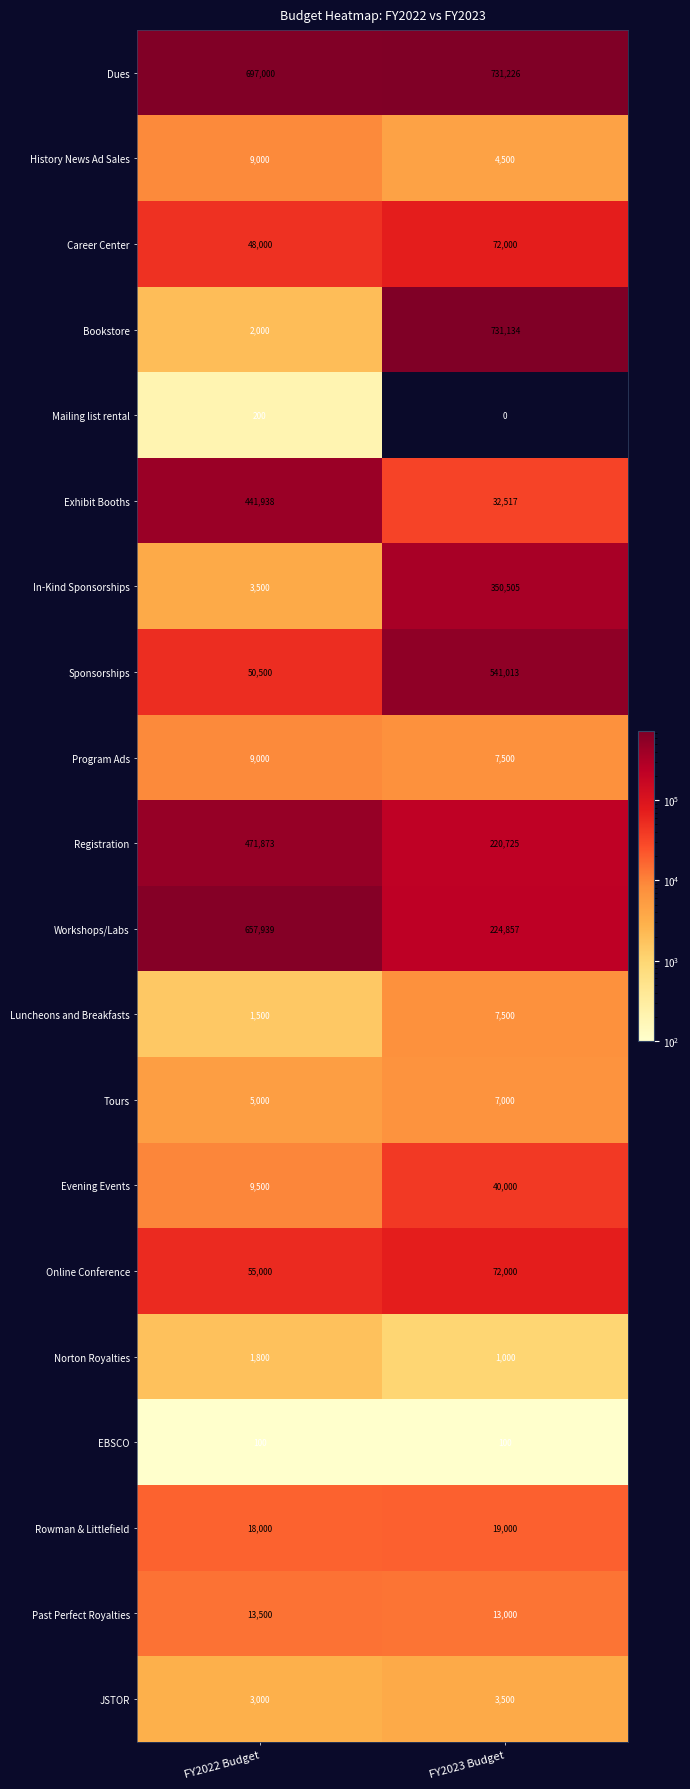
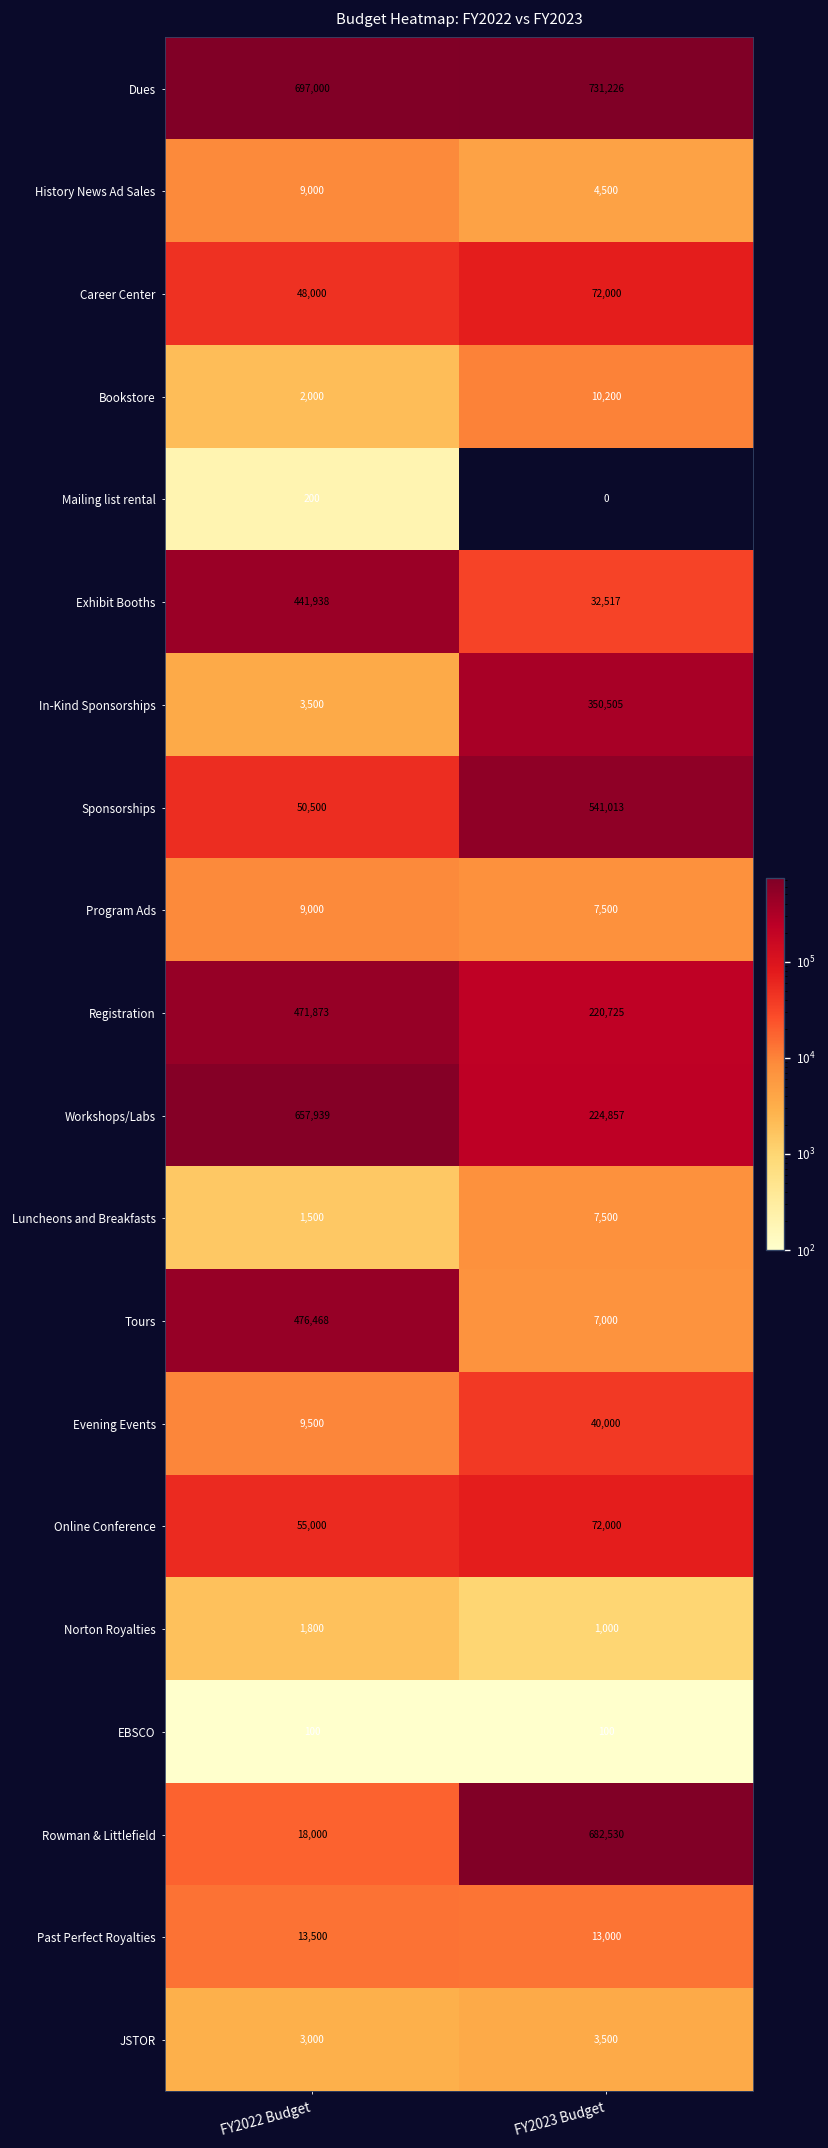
Bookstore, FY2023 Budget: 731,134 -> 10,200
Tours, FY2022 Budget: 5,000 -> 476,468
Rowman & Littlefield, FY2023 Budget: 19,000 -> 682,530
